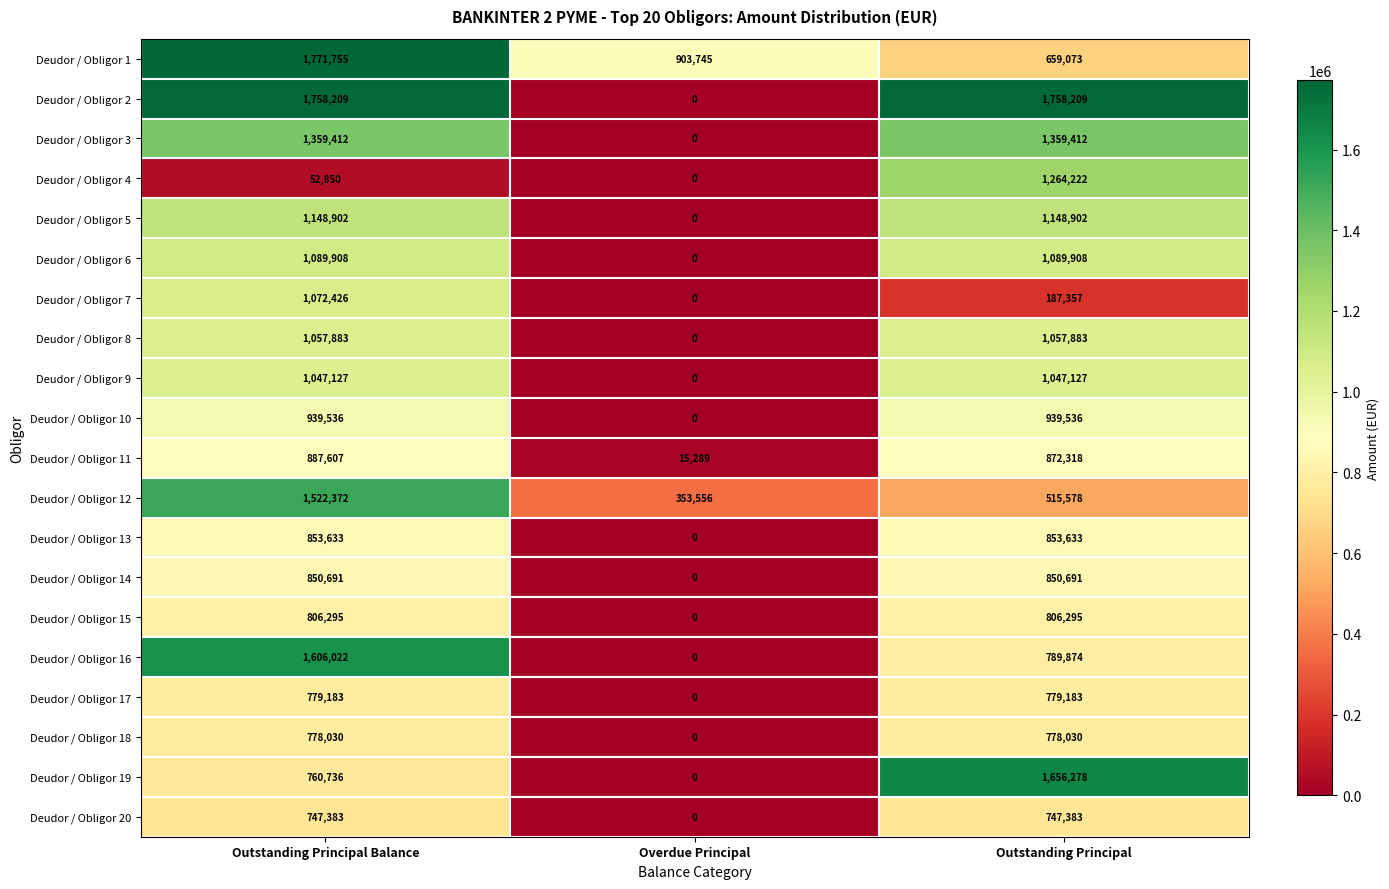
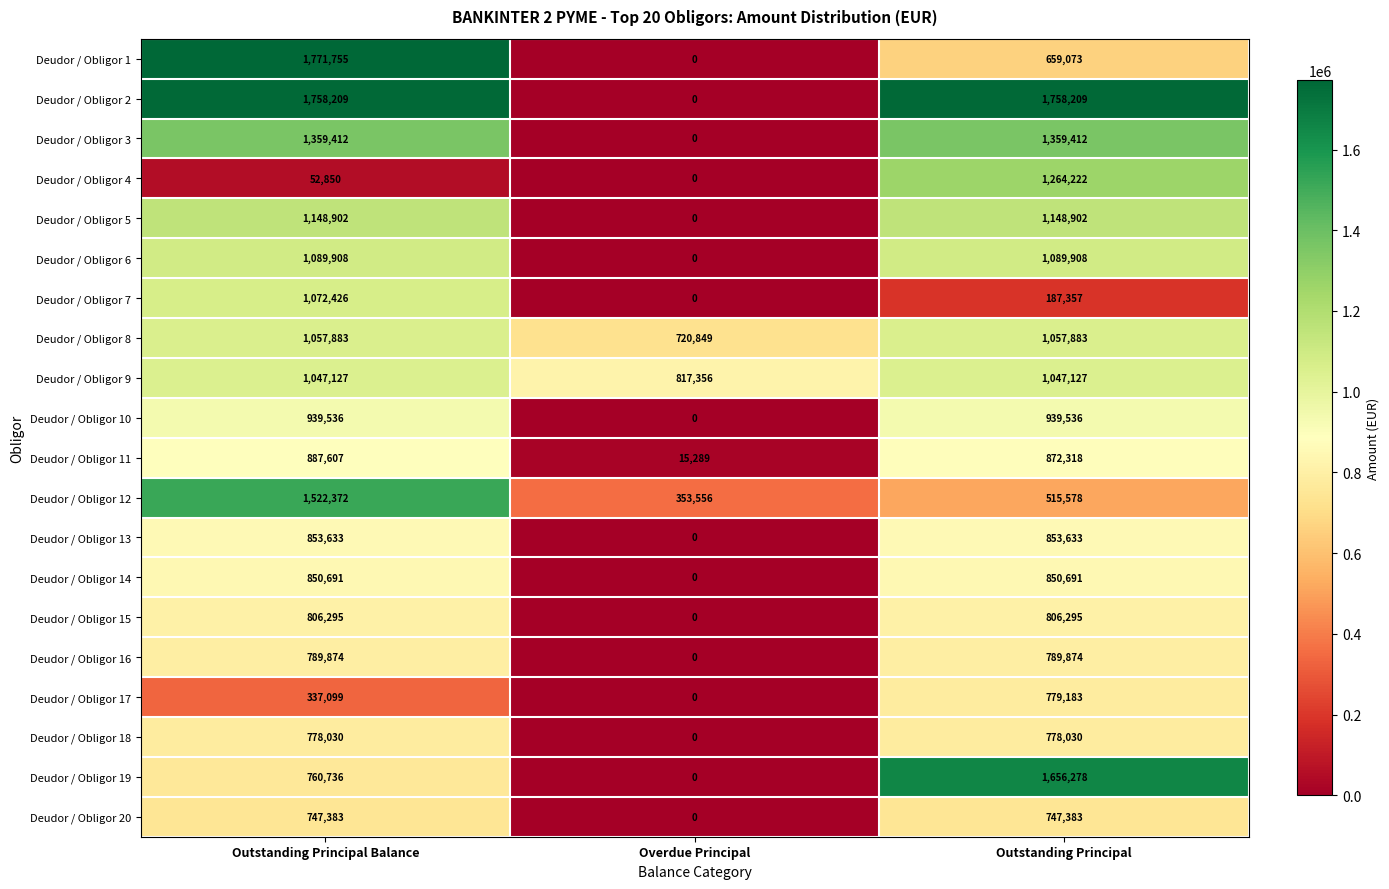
Deudor / Obligor 1, Overdue Principal: 903,745 -> 0
Deudor / Obligor 8, Overdue Principal: 0 -> 720,849
Deudor / Obligor 9, Overdue Principal: 0 -> 817,356
Deudor / Obligor 16, Outstanding Principal Balance: 1,606,022 -> 789,874
Deudor / Obligor 17, Outstanding Principal Balance: 779,183 -> 337,099
